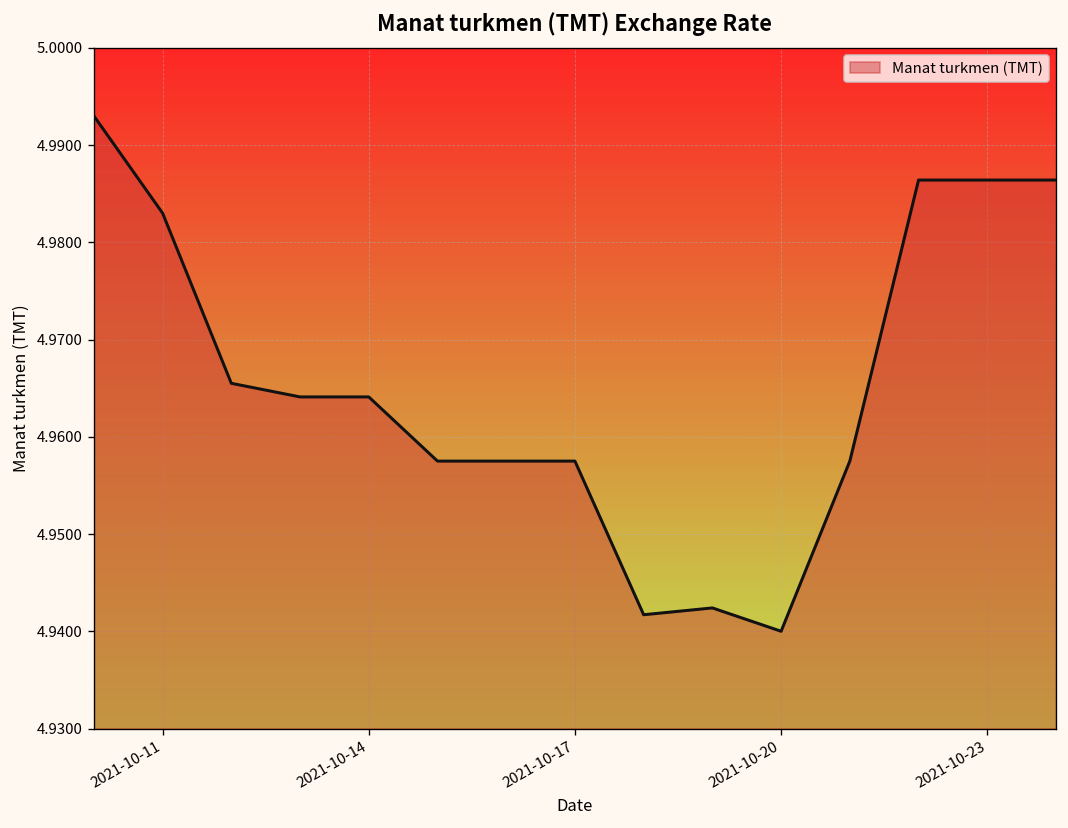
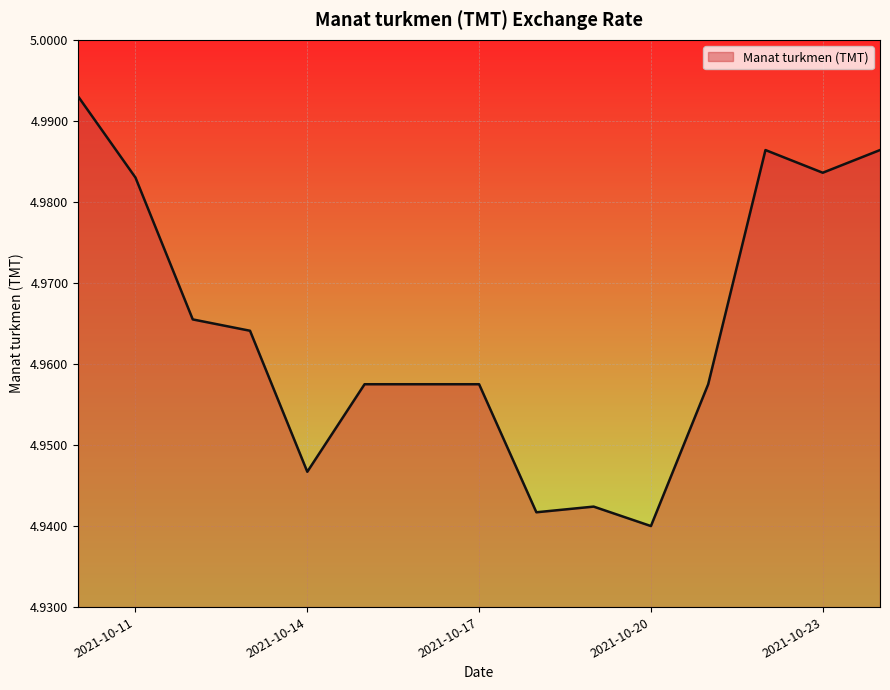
2021-10-14: 4.964 -> 4.947
2021-10-23: 4.986 -> 4.984
